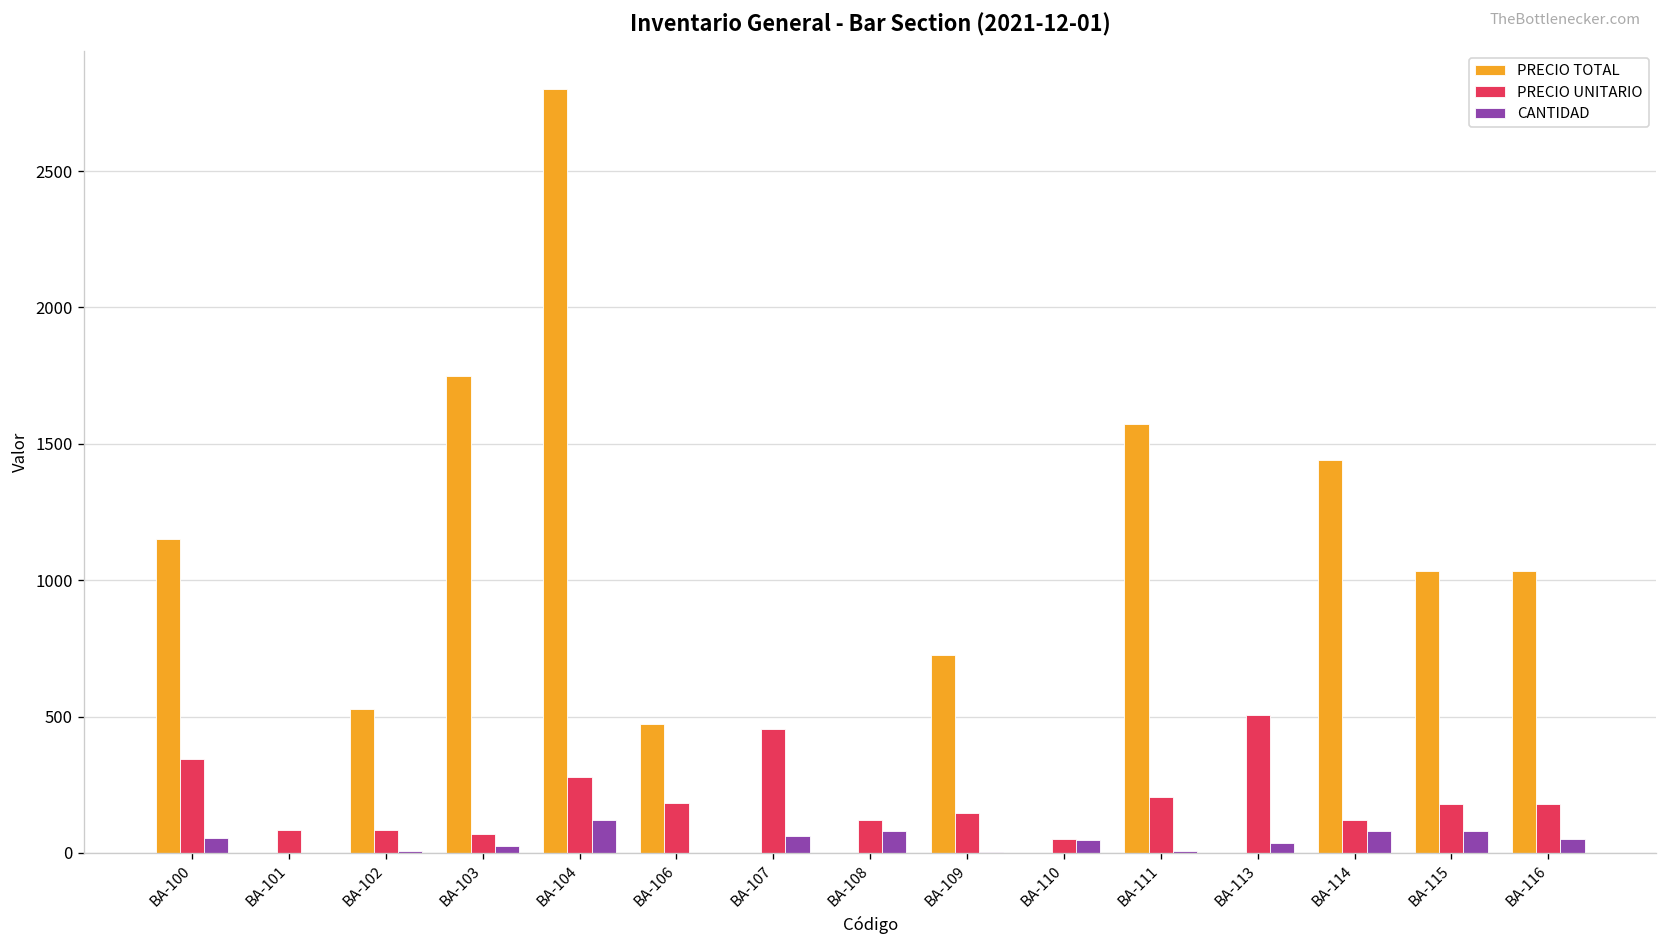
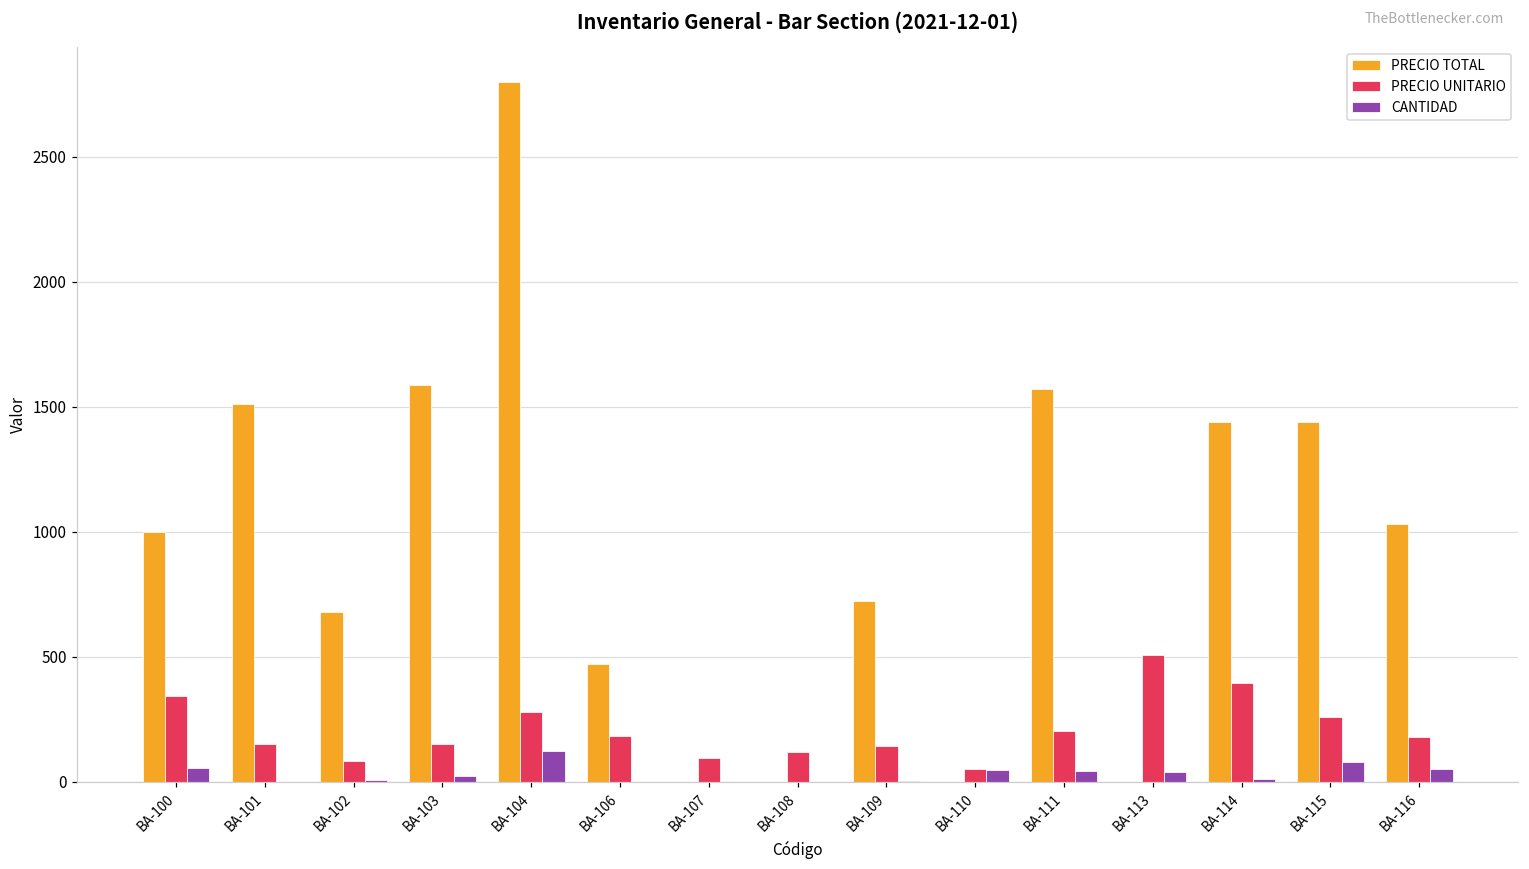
PRECIO TOTAL, BA-100: 1150 -> 1000
PRECIO TOTAL, BA-101: 0 -> 1510
PRECIO UNITARIO, BA-101: 90 -> 150
PRECIO TOTAL, BA-102: 530 -> 680
PRECIO TOTAL, BA-103: 1750 -> 1590
PRECIO UNITARIO, BA-103: 70 -> 150
PRECIO UNITARIO, BA-107: 450 -> 100
CANTIDAD, BA-107: 60 -> 0
CANTIDAD, BA-108: 80 -> 0
CANTIDAD, BA-111: 10 -> 40
PRECIO UNITARIO, BA-114: 120 -> 400
CANTIDAD, BA-114: 80 -> 10
PRECIO TOTAL, BA-115: 1030 -> 1440
PRECIO UNITARIO, BA-115: 180 -> 260
